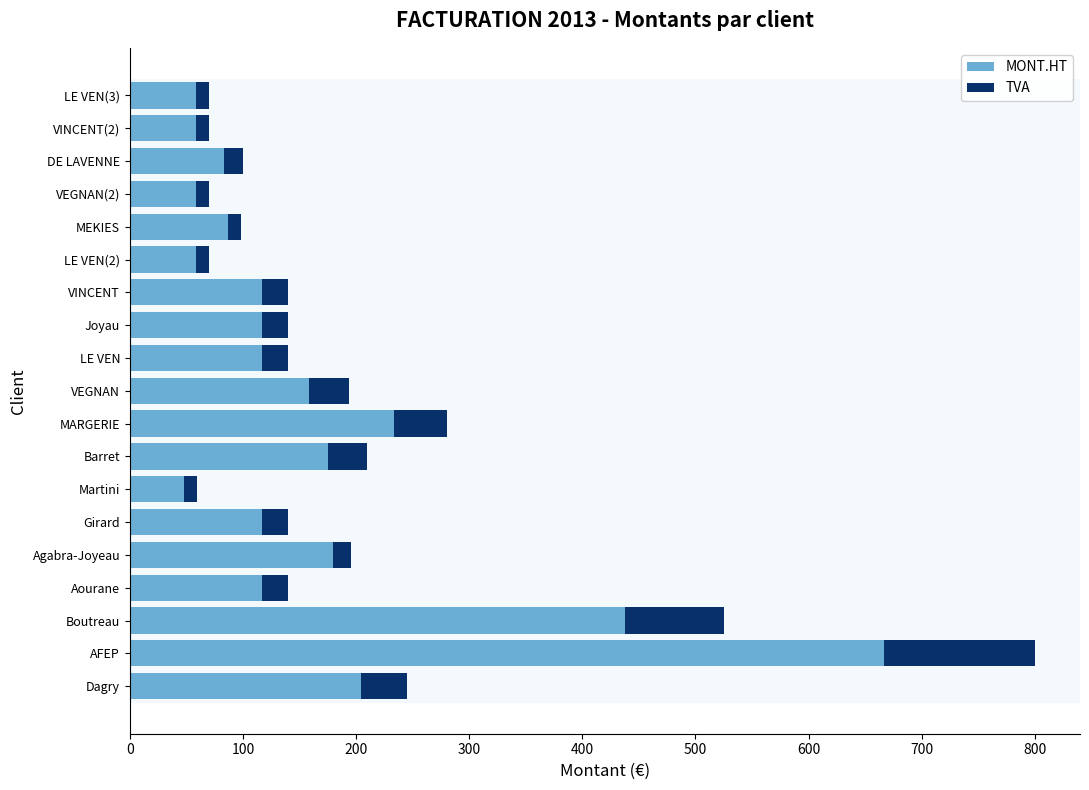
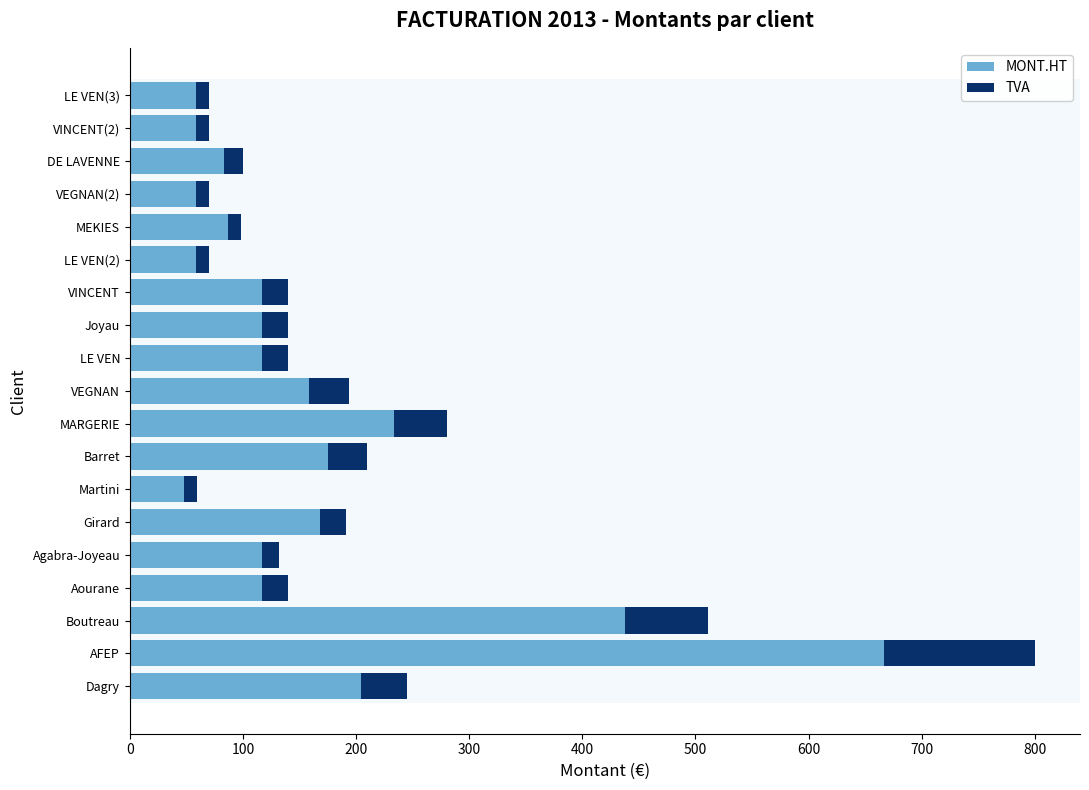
MONT.HT, Girard: 117 -> 168
MONT.HT, Agabra-Joyeau: 180 -> 117
TVA, Boutreau: 87 -> 74
